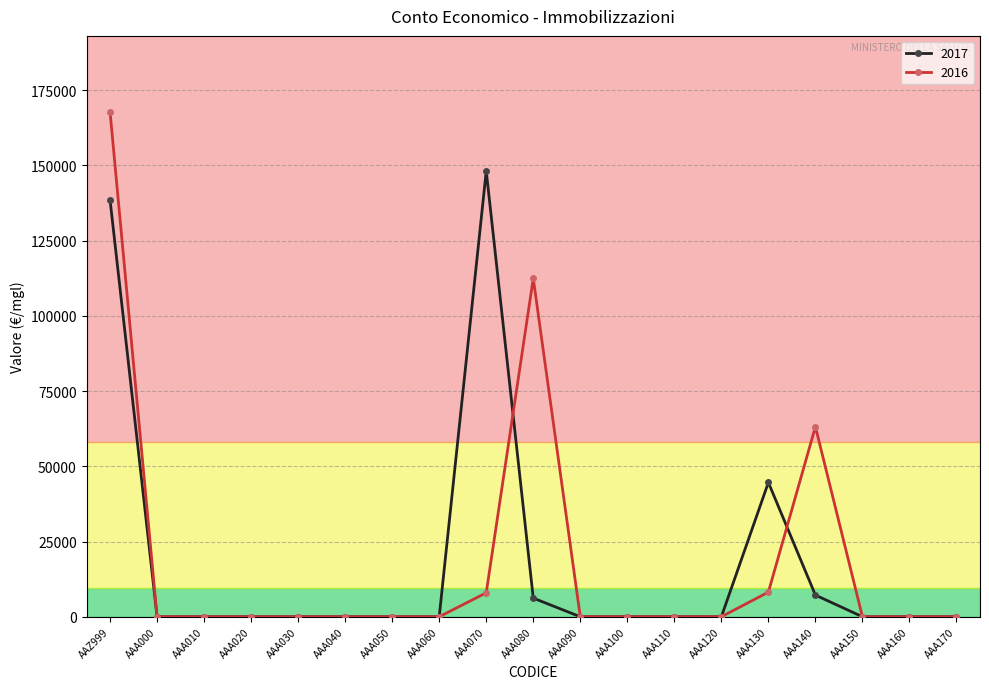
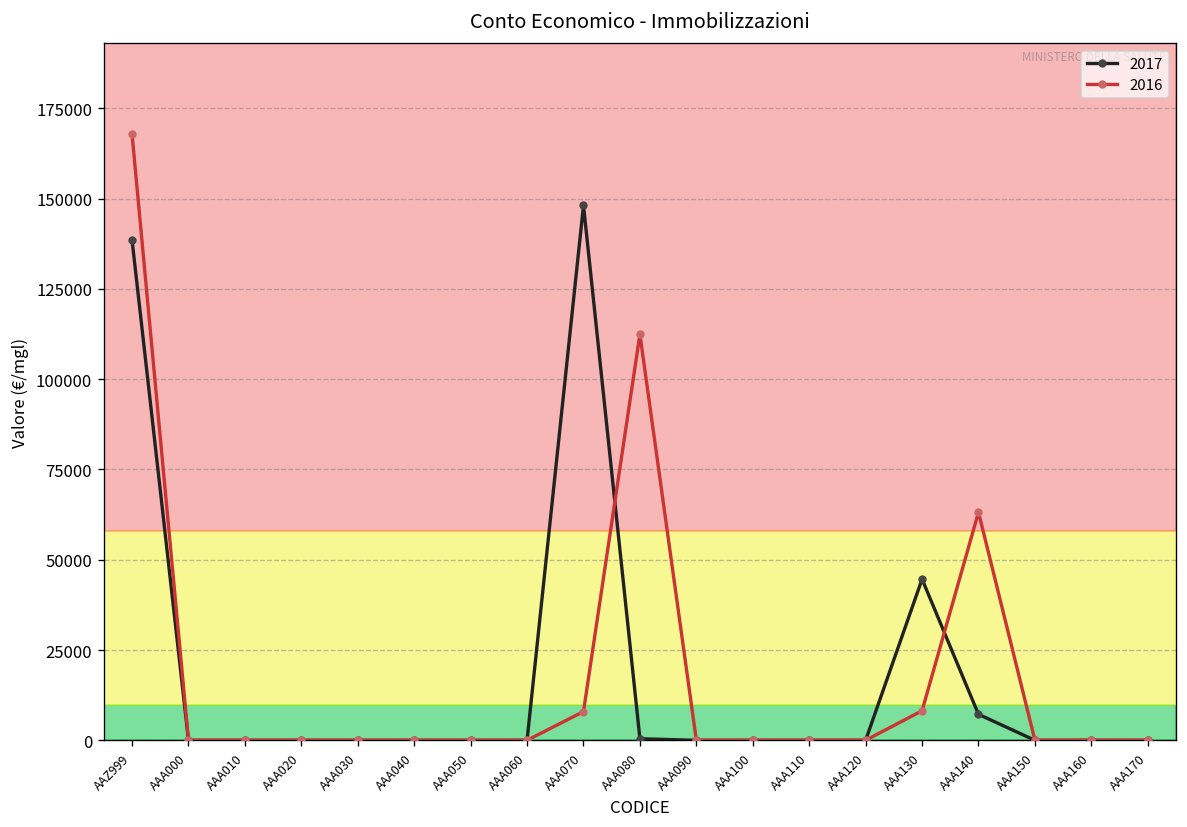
2017, AAA080: 6000 -> 0
